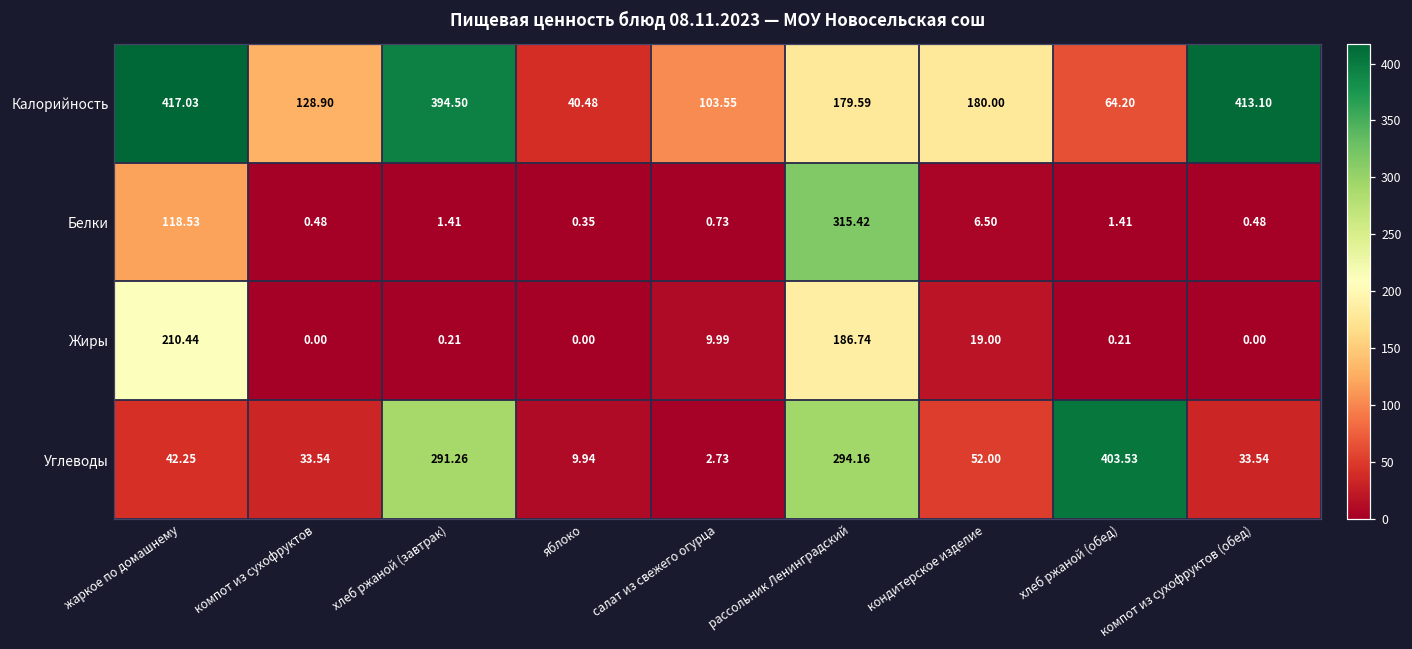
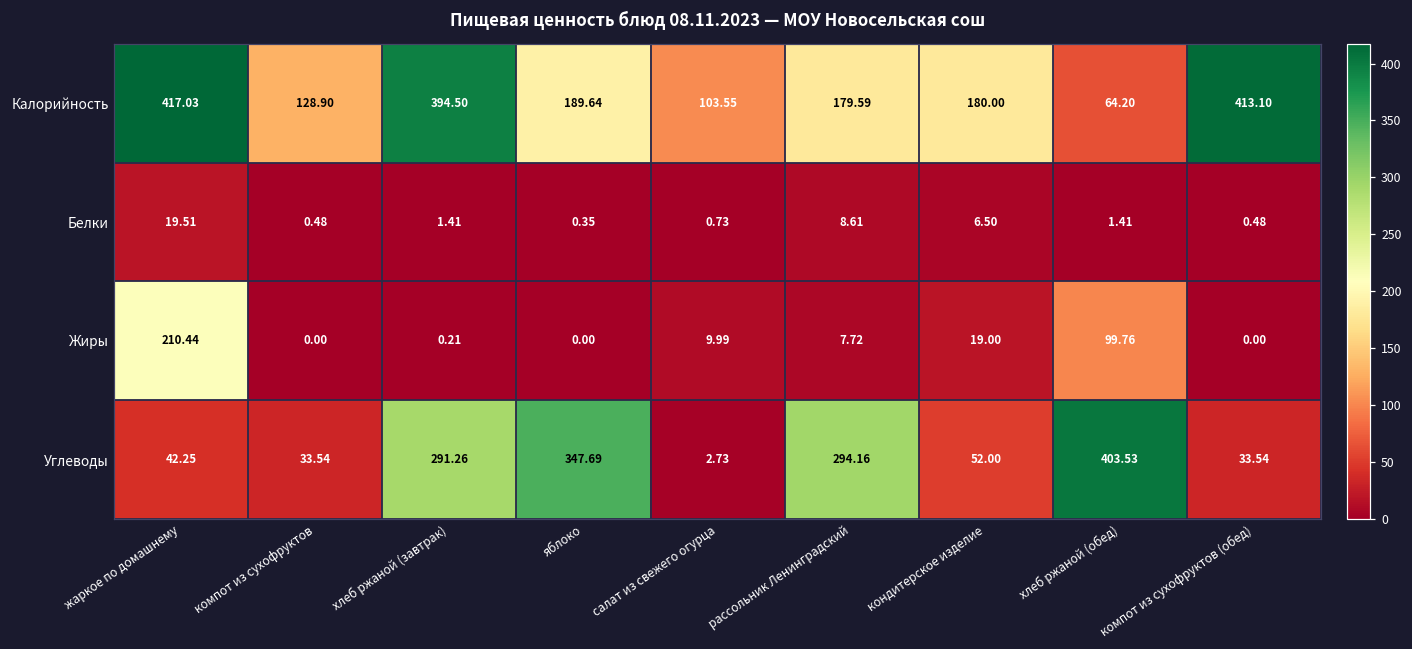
Калорийность, яблоко: 40.48 -> 189.64
Белки, жаркое по домашнему: 118.53 -> 19.51
Белки, рассольник Ленинградский: 315.42 -> 8.61
Жиры, рассольник Ленинградский: 186.74 -> 7.72
Жиры, хлеб ржаной (обед): 0.21 -> 99.76
Углеводы, яблоко: 9.94 -> 347.69
